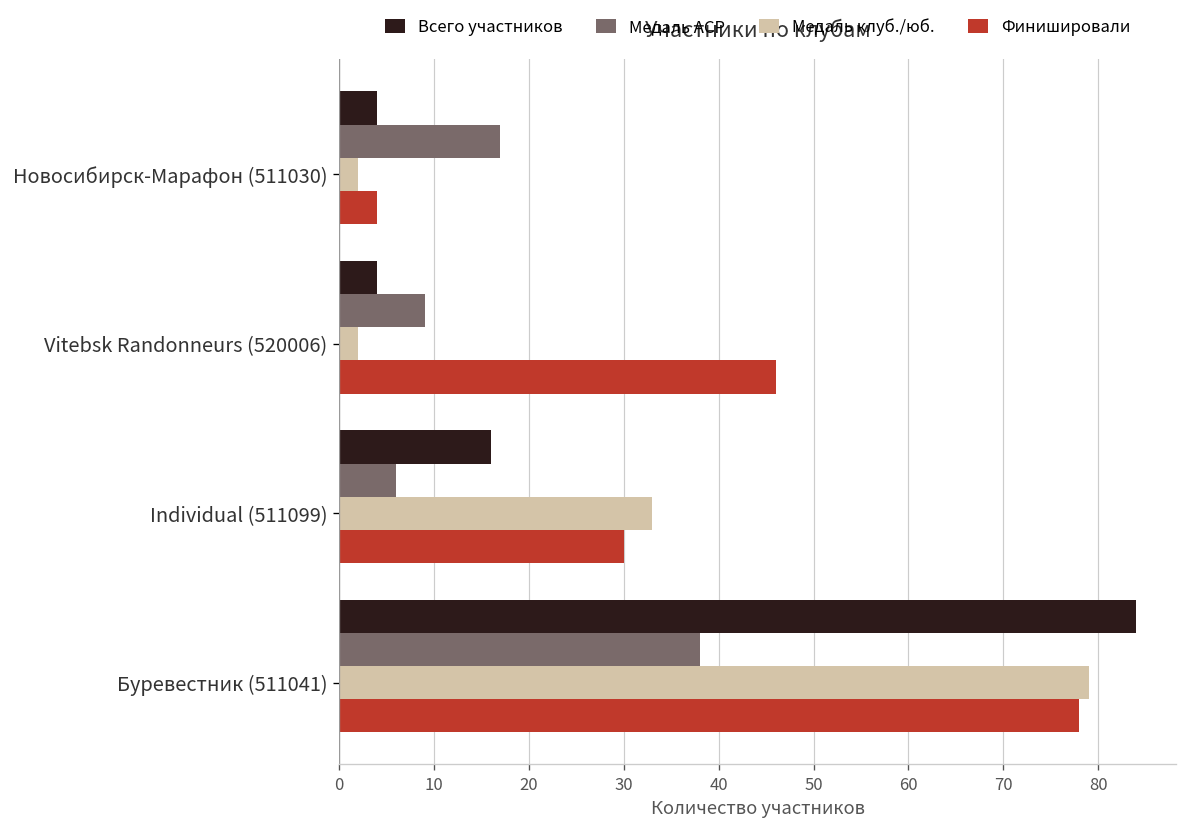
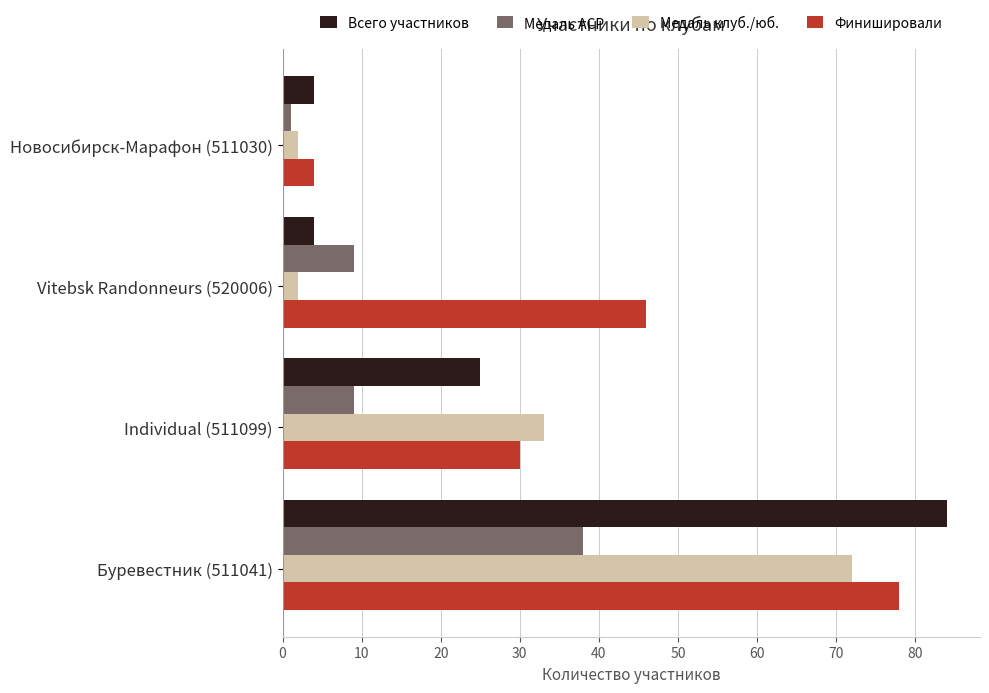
Медаль ACP, Новосибирск-Марафон (511030): 17 -> 1
Всего участников, Individual (511099): 16 -> 25
Медаль ACP, Individual (511099): 6 -> 9
Медаль клуб./юб., Буревестник (511041): 79 -> 72
